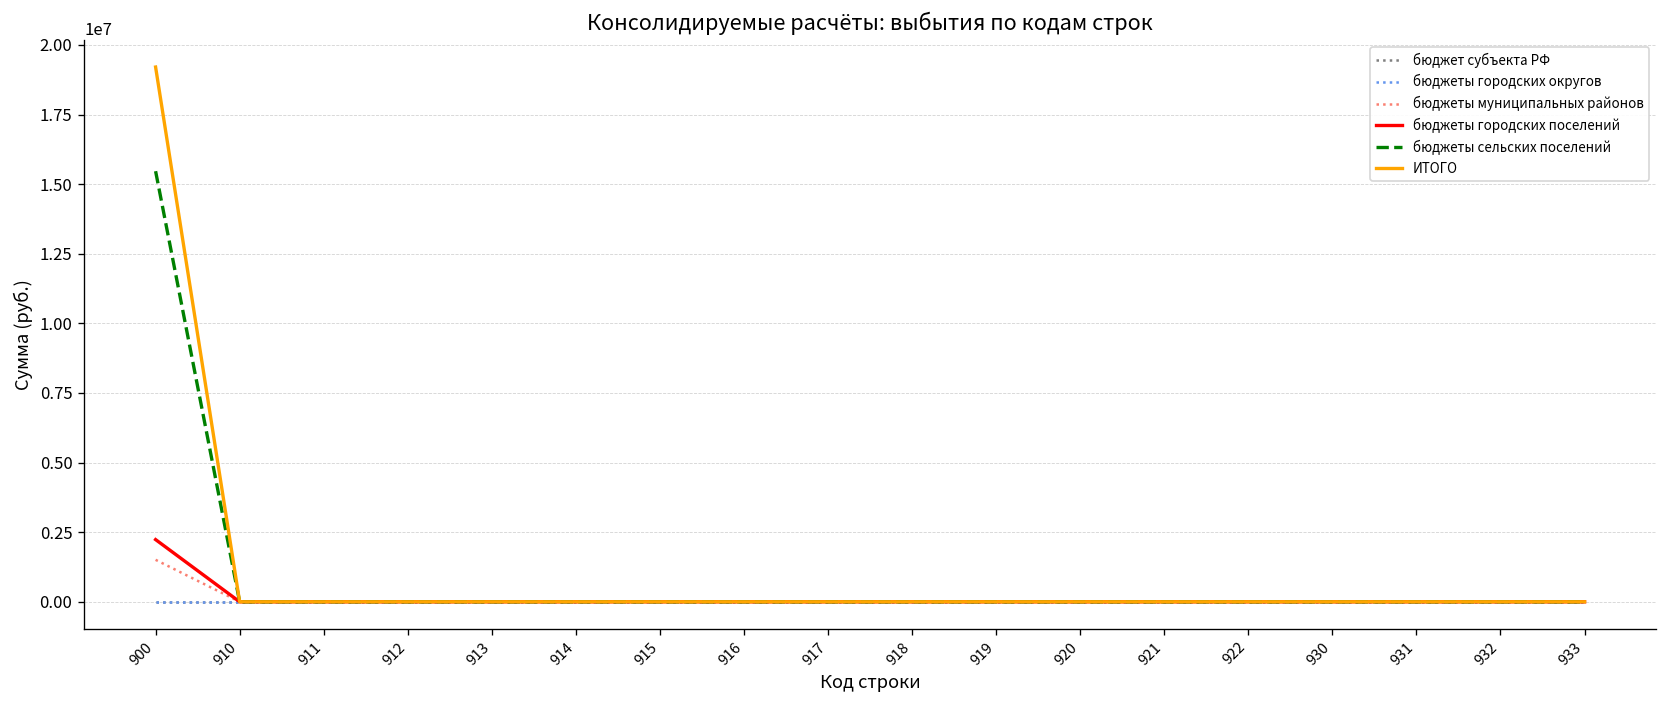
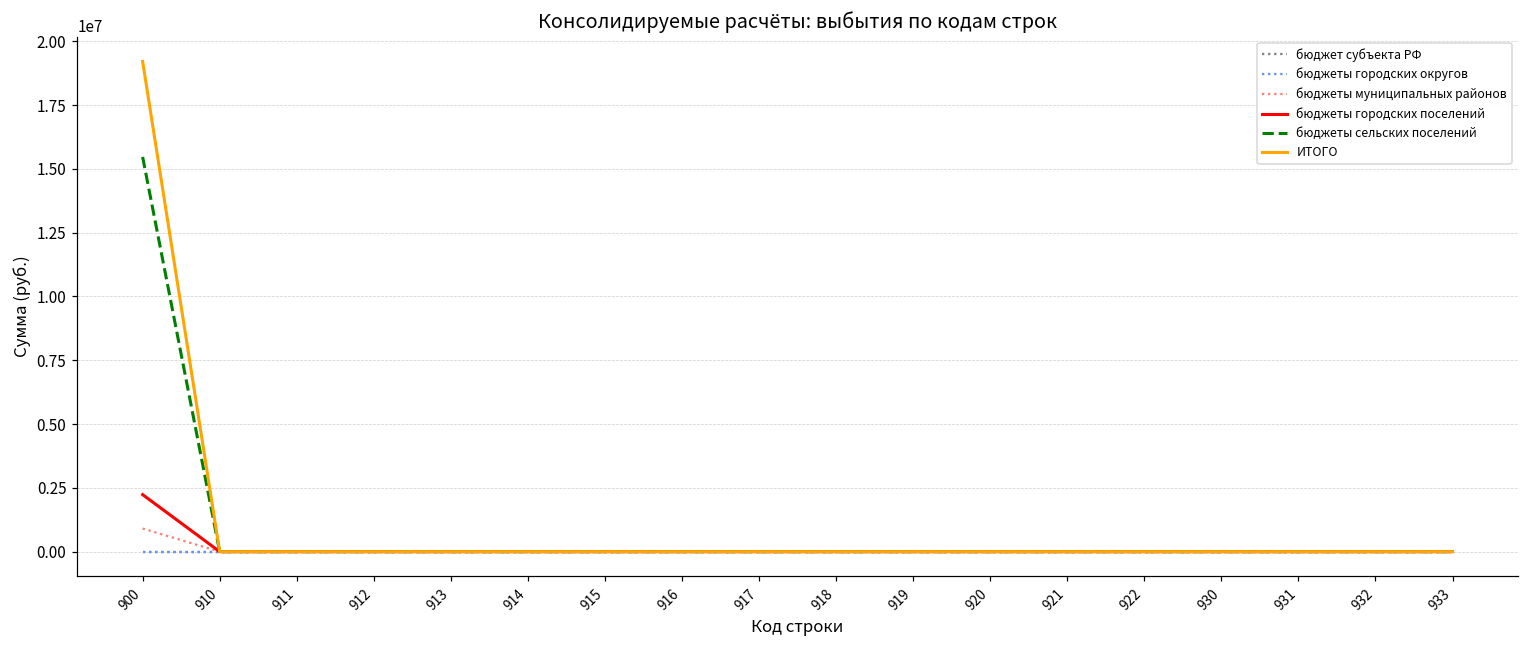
бюджеты муниципальных районов, 900: 1500000 -> 900000
